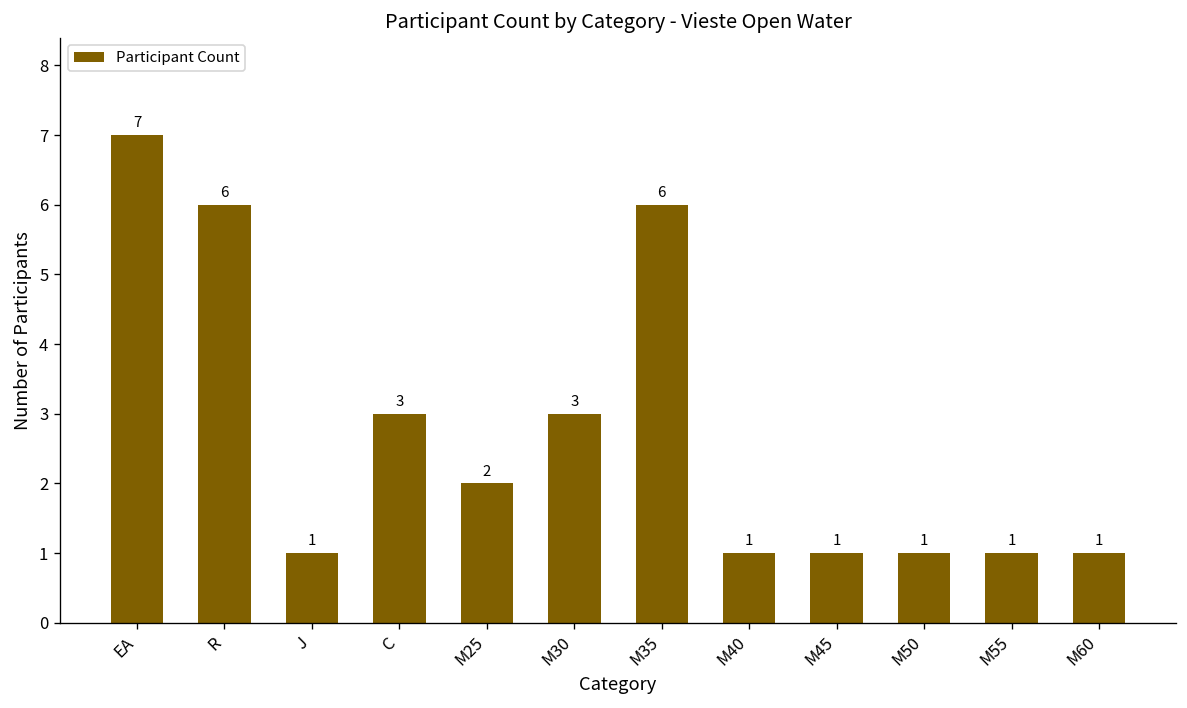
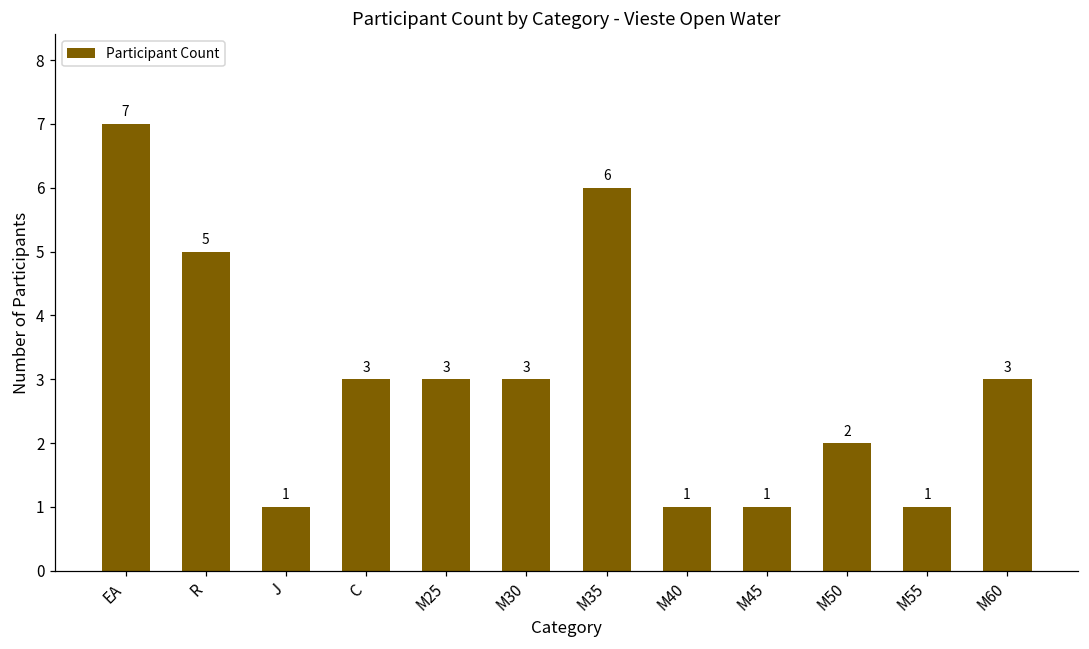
R: 6 -> 5
M25: 2 -> 3
M50: 1 -> 2
M60: 1 -> 3
